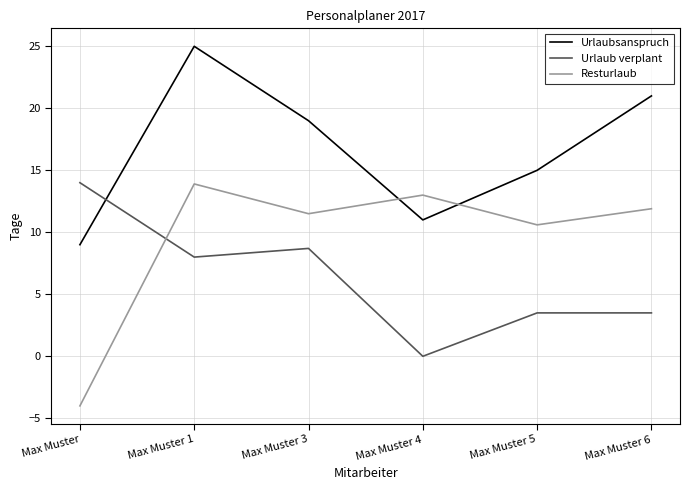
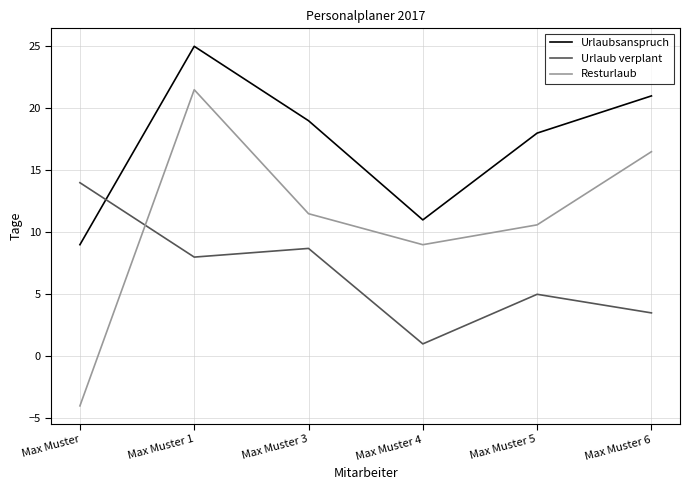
Resturlaub, Max Muster 1: 13.9 -> 21.5
Urlaub verplant, Max Muster 4: 0 -> 1
Resturlaub, Max Muster 4: 13 -> 9
Urlaubsanspruch, Max Muster 5: 15 -> 18
Urlaub verplant, Max Muster 5: 3.5 -> 5.0
Resturlaub, Max Muster 6: 11.9 -> 16.5
